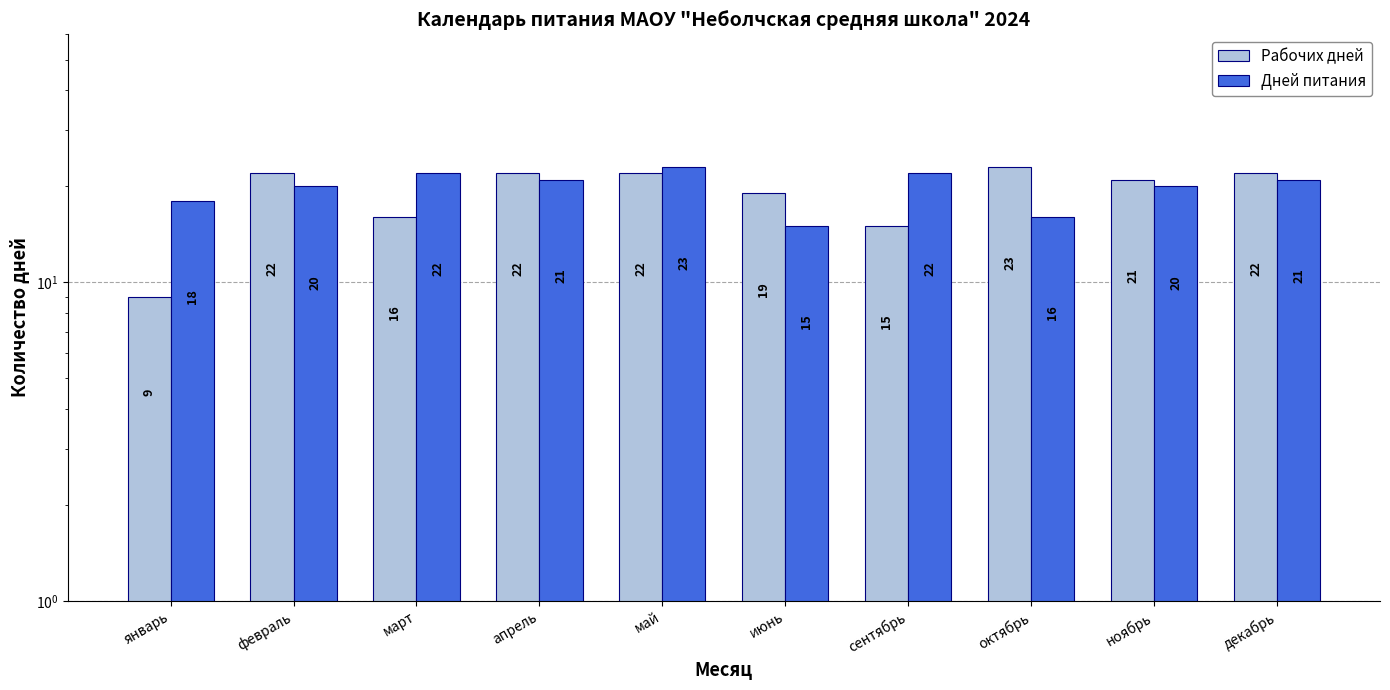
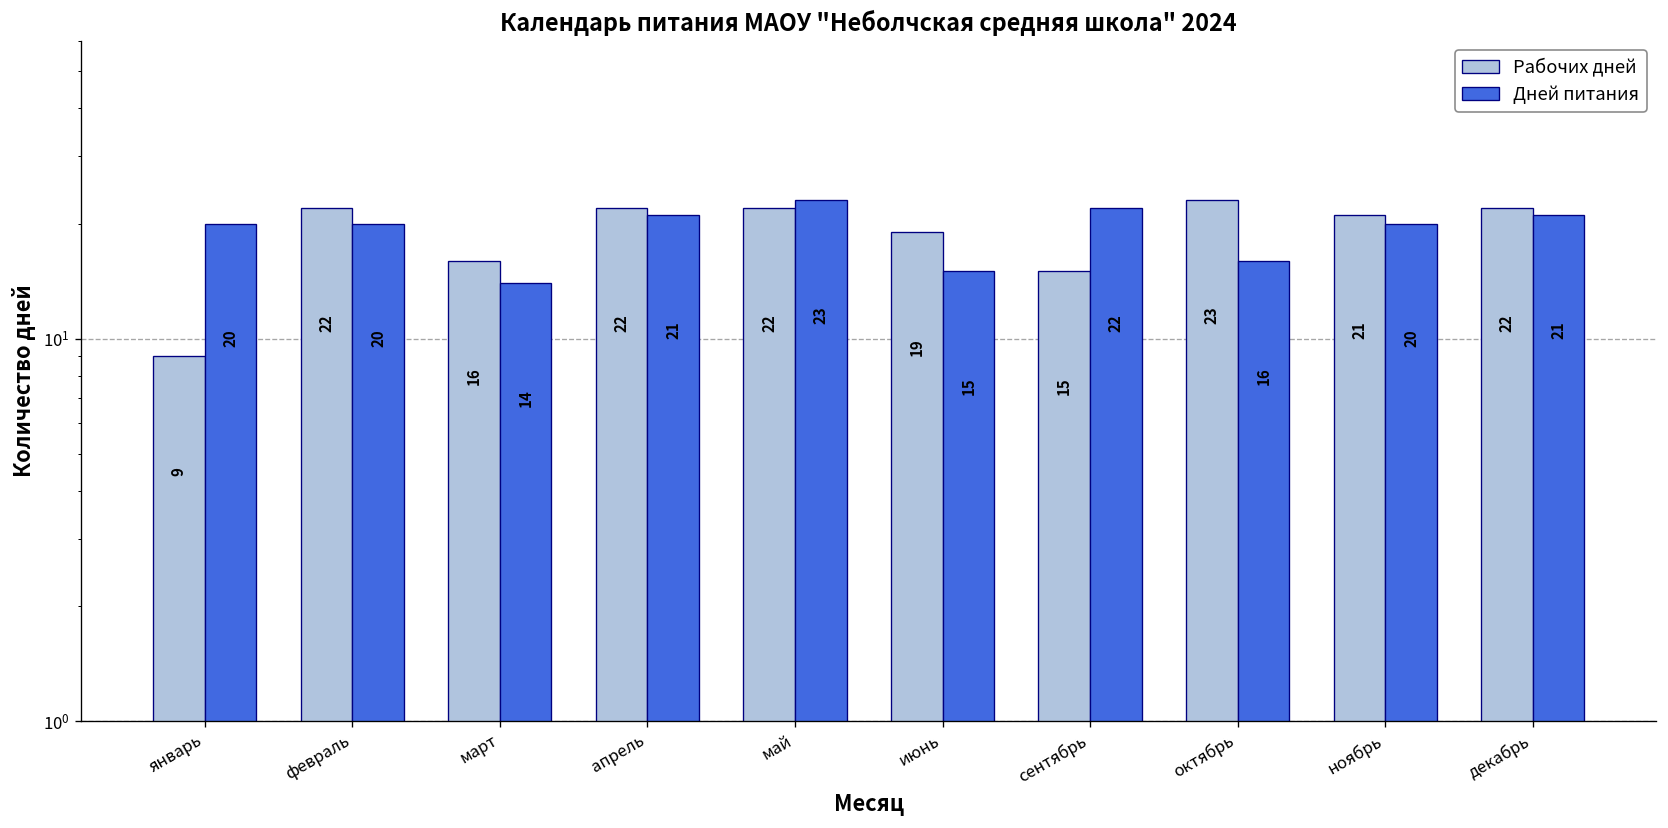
Дней питания, январь: 18 -> 20
Дней питания, март: 22 -> 14
